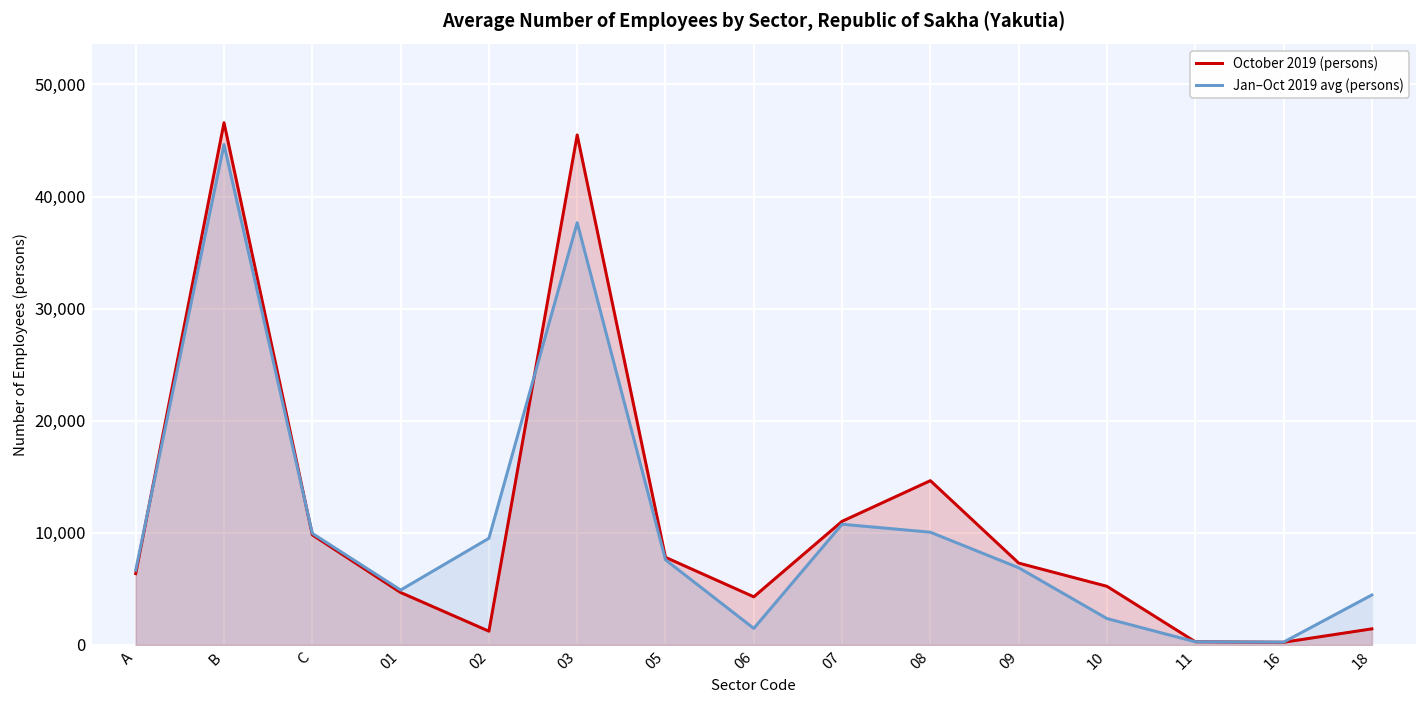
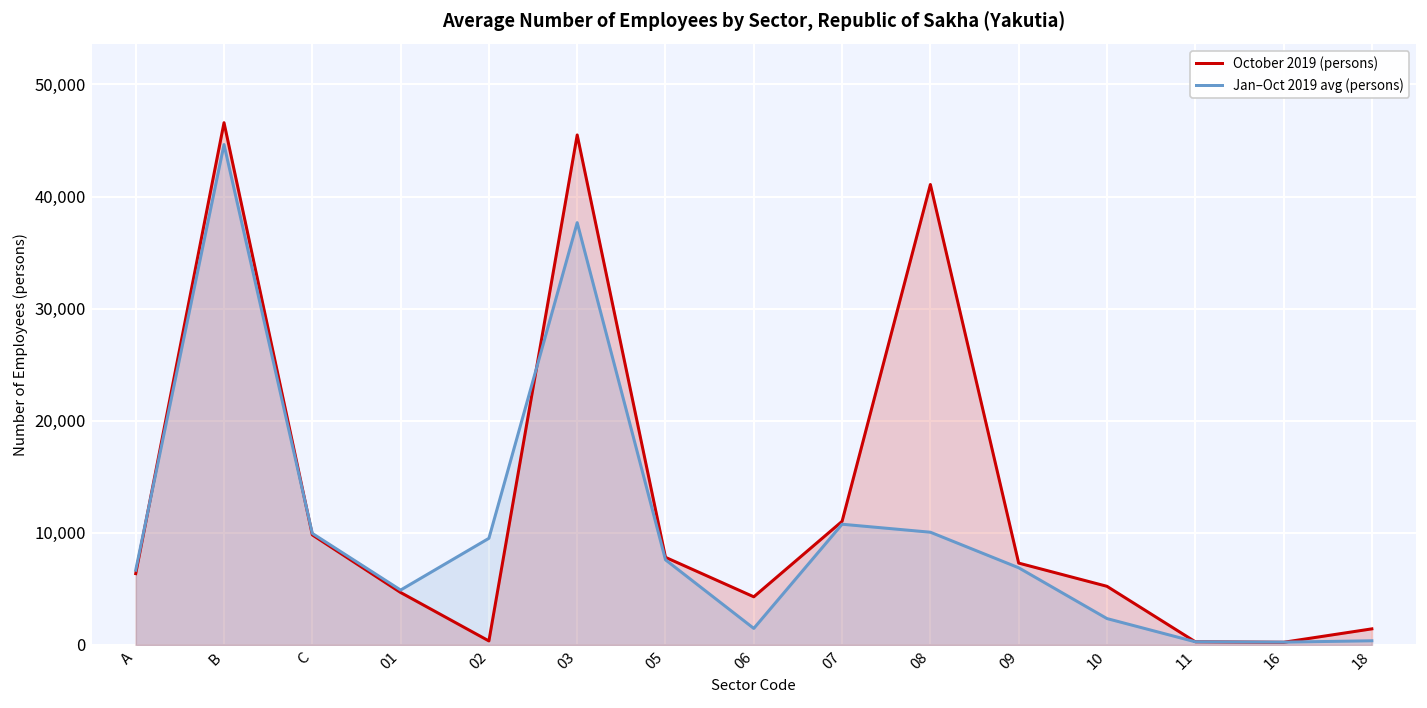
October 2019 (persons), 02: 1,000 -> 0
October 2019 (persons), 08: 15,000 -> 41,000
Jan–Oct 2019 avg (persons), 18: 4,000 -> 0
